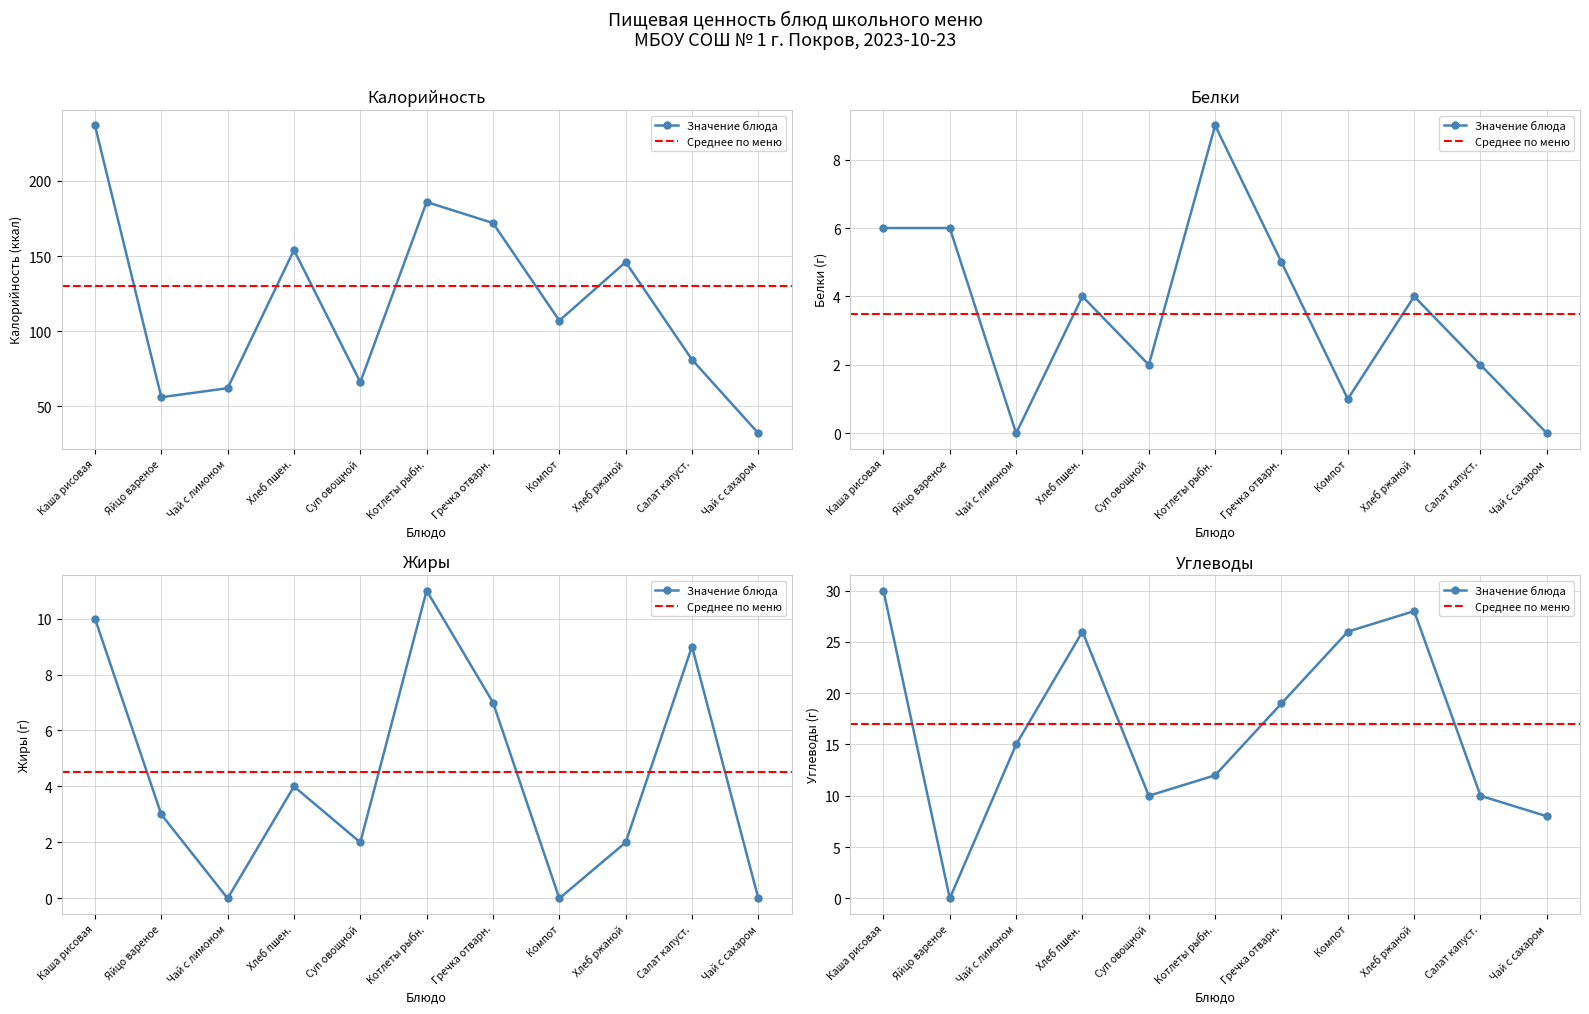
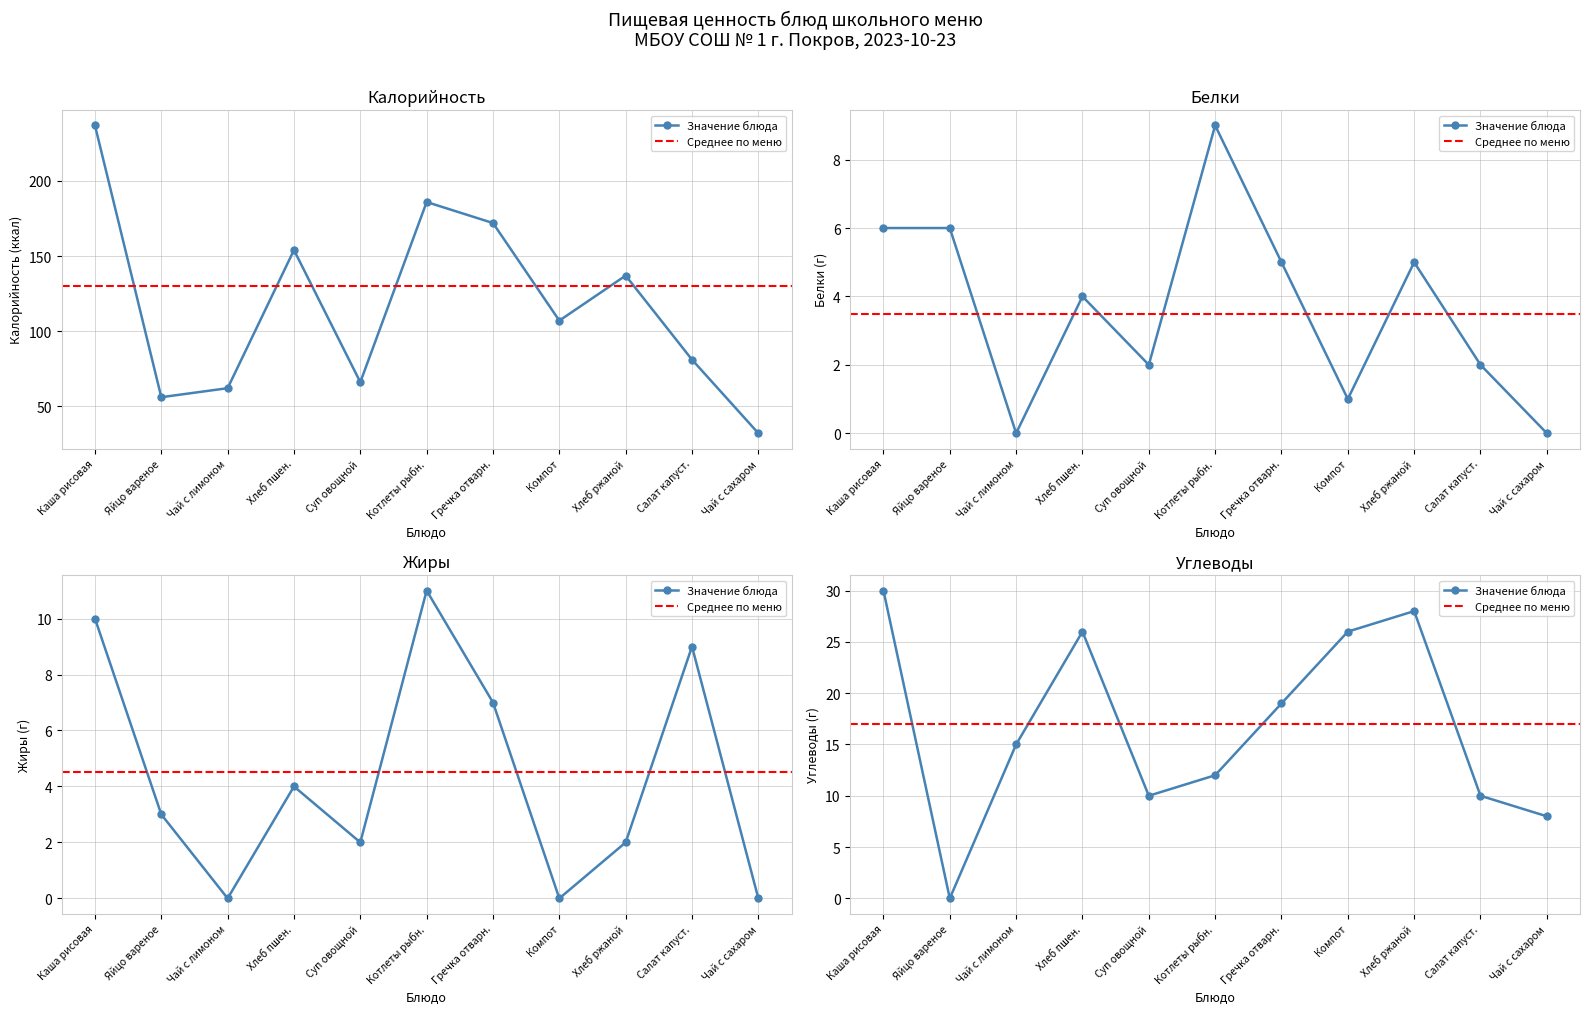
Калорийность, Хлеб ржаной: 146 -> 137
Белки, Хлеб ржаной: 4 -> 5
